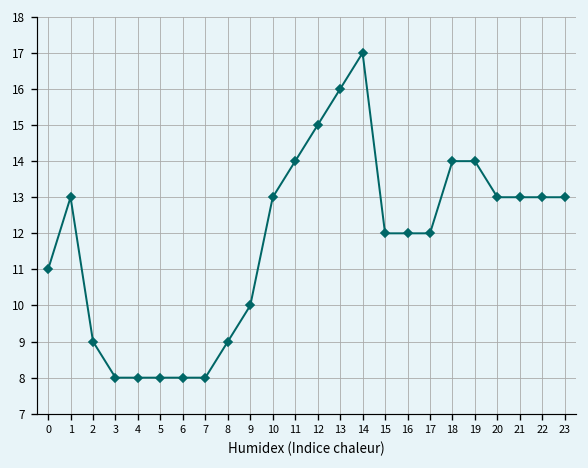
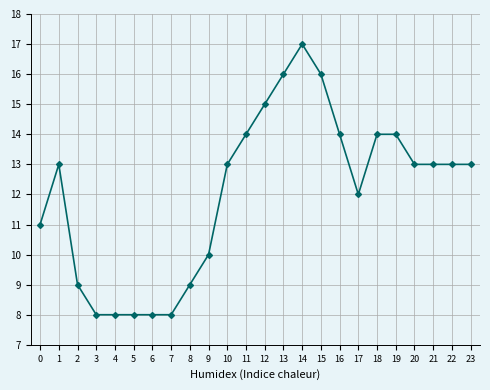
15: 12 -> 16
16: 12 -> 14
